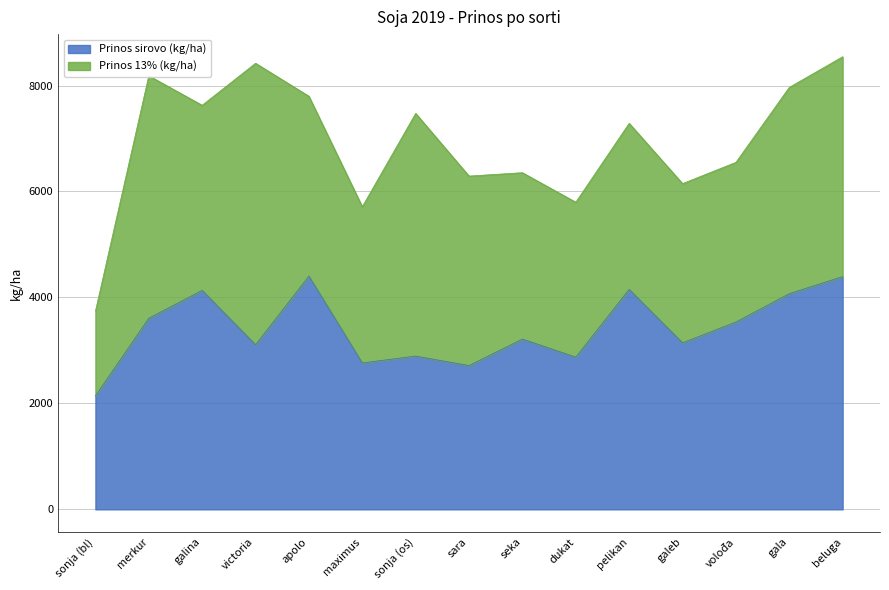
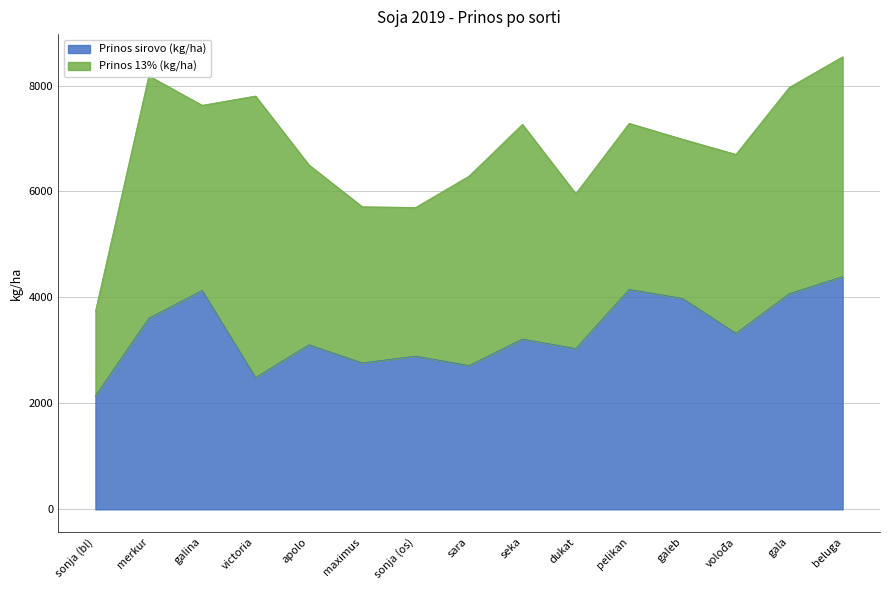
Prinos sirovo (kg/ha), victoria: 3100 -> 2500
Prinos sirovo (kg/ha), apolo: 4400 -> 3100
Prinos 13% (kg/ha), sonja (os): 4600 -> 2800
Prinos 13% (kg/ha), seka: 3100 -> 4100
Prinos sirovo (kg/ha), dukat: 2900 -> 3000
Prinos sirovo (kg/ha), galeb: 3100 -> 4000
Prinos sirovo (kg/ha), volođa: 3500 -> 3300
Prinos 13% (kg/ha), volođa: 3000 -> 3400
